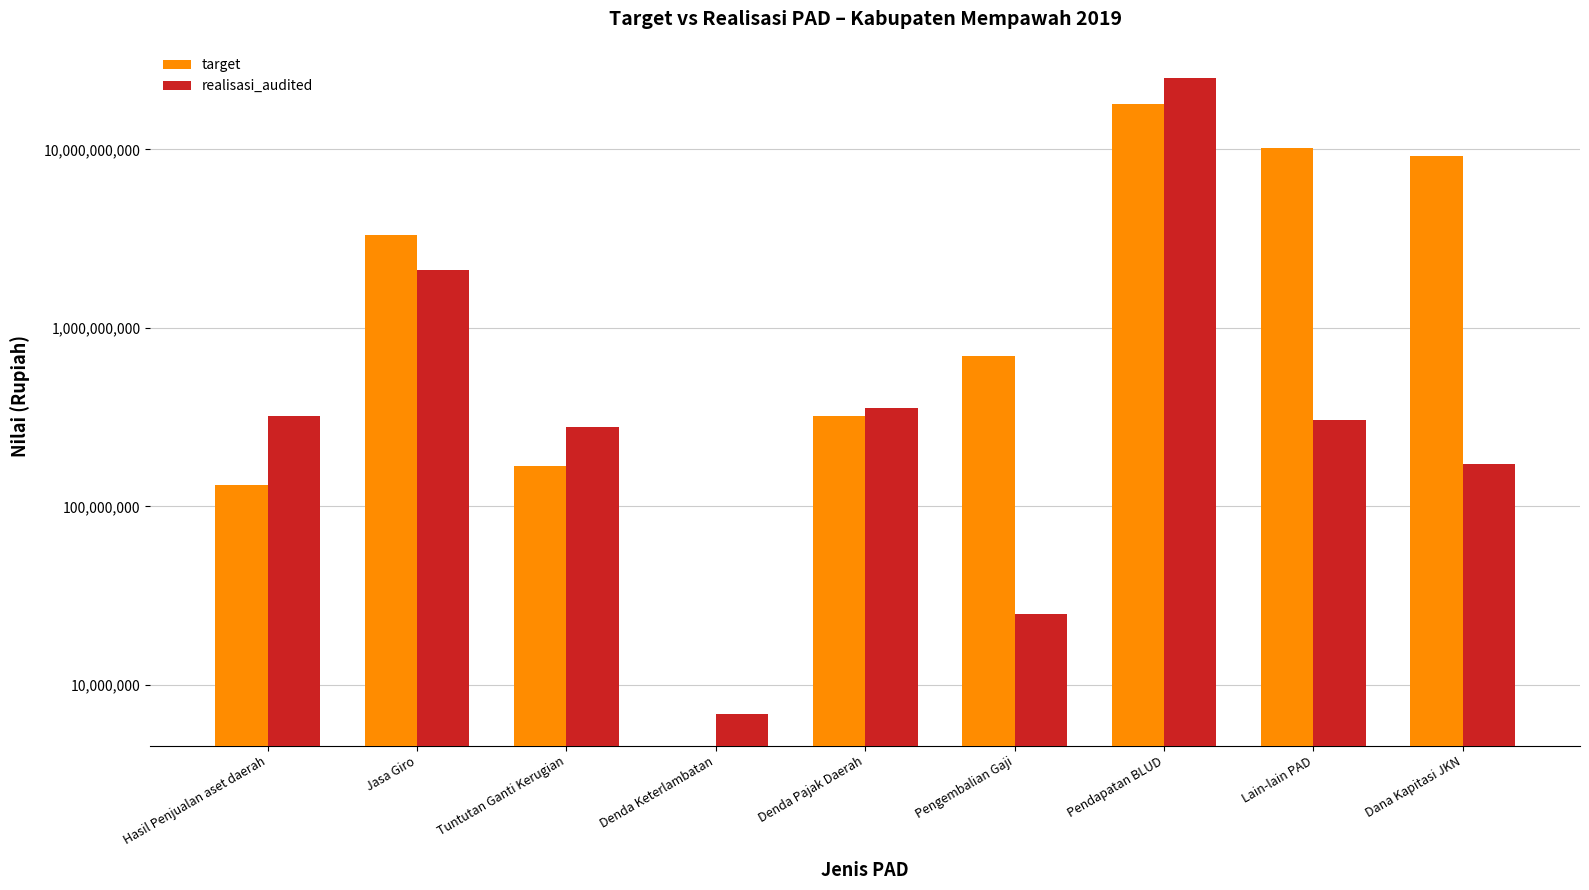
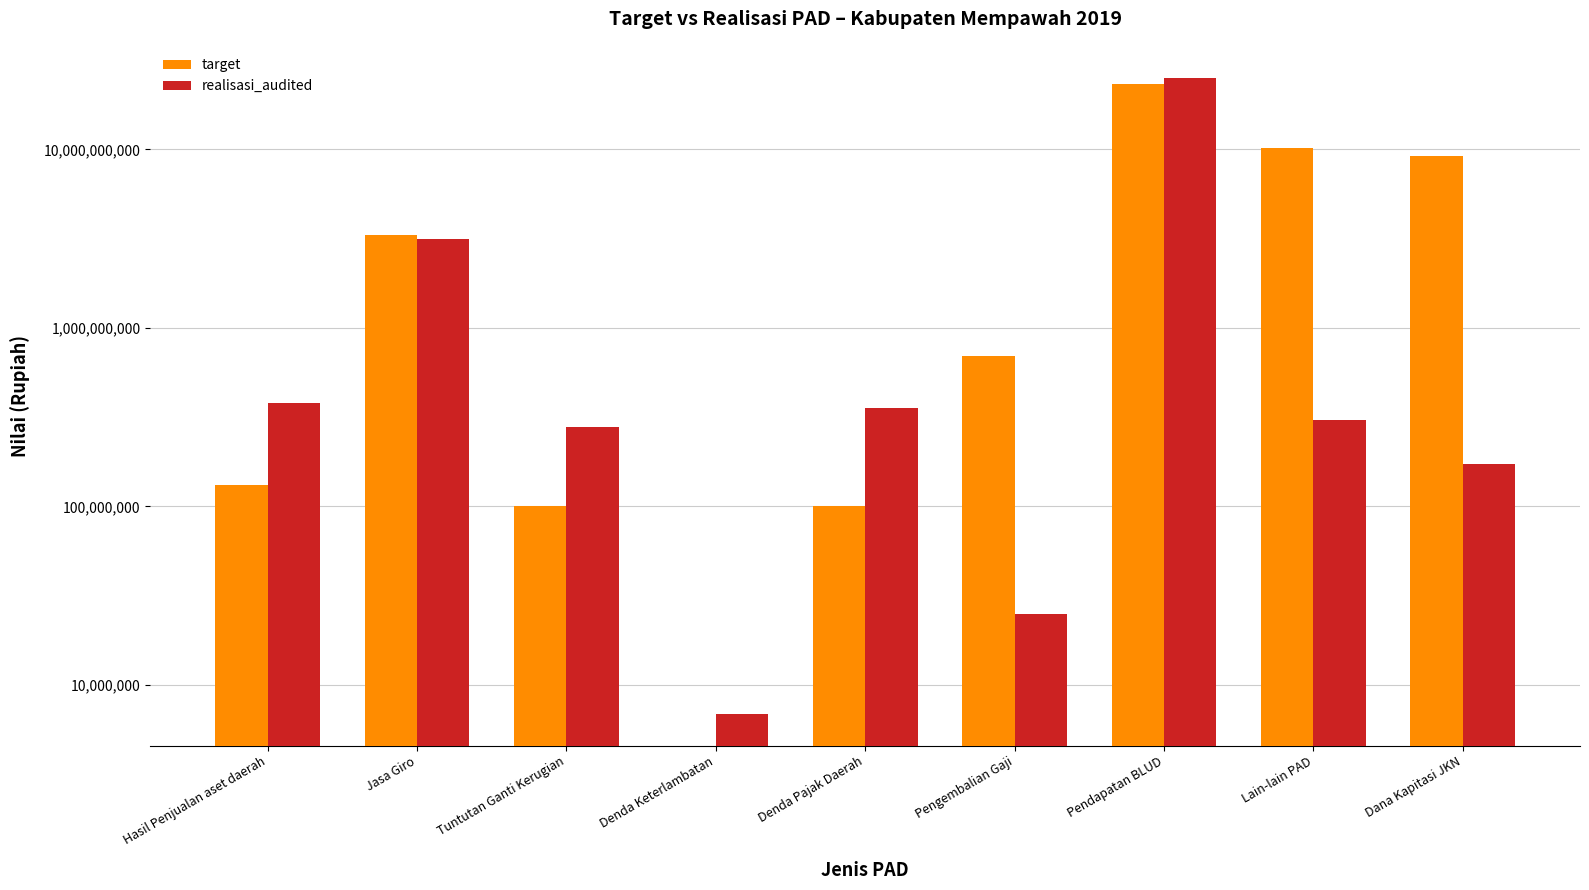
realisasi_audited, Hasil Penjualan aset daerah: 320,000,000 -> 380,000,000
realisasi_audited, Jasa Giro: 2,100,000,000 -> 3,200,000,000
target, Tuntutan Ganti Kerugian: 170,000,000 -> 100,000,000
target, Denda Pajak Daerah: 320,000,000 -> 100,000,000
target, Pendapatan BLUD: 18,000,000,000 -> 23,000,000,000
